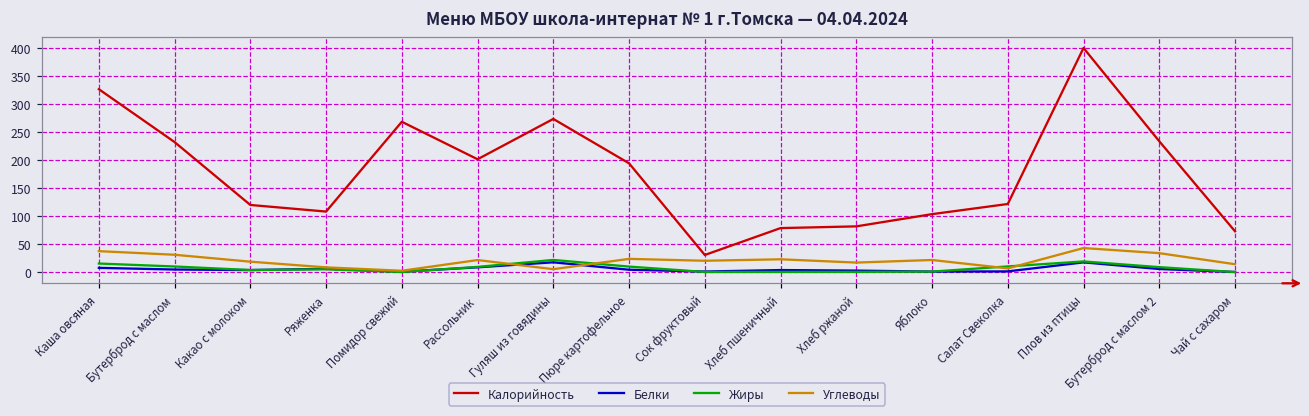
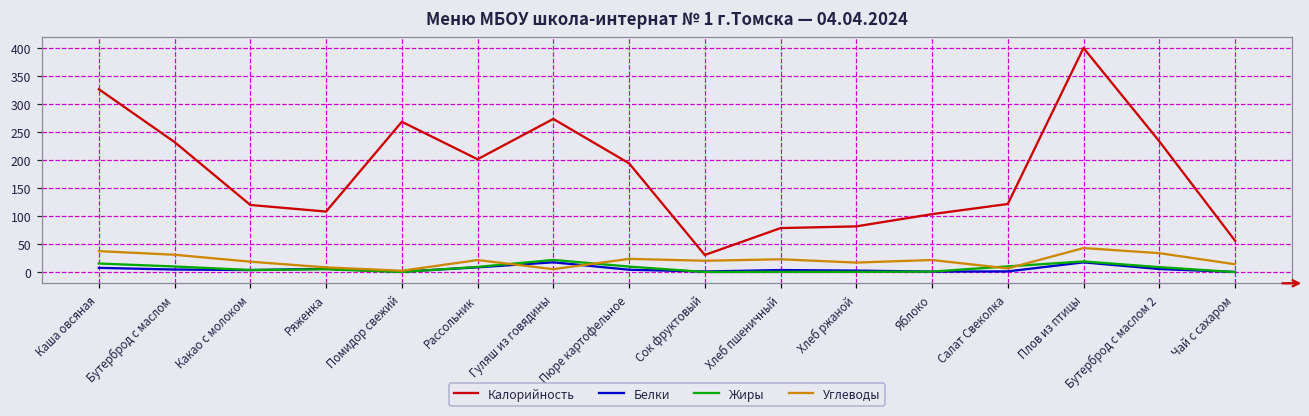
Калорийность, Чай с сахаром: 70 -> 60
